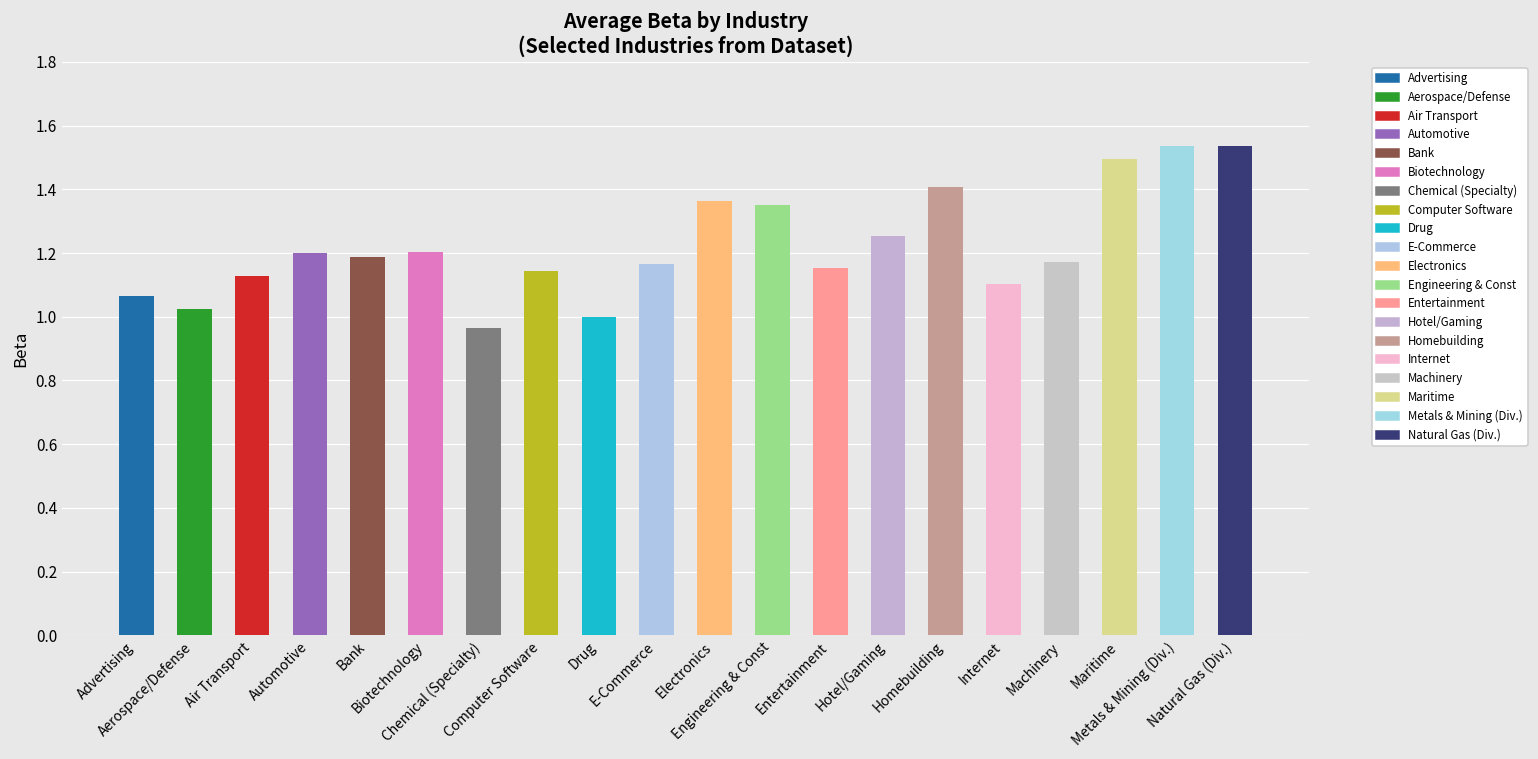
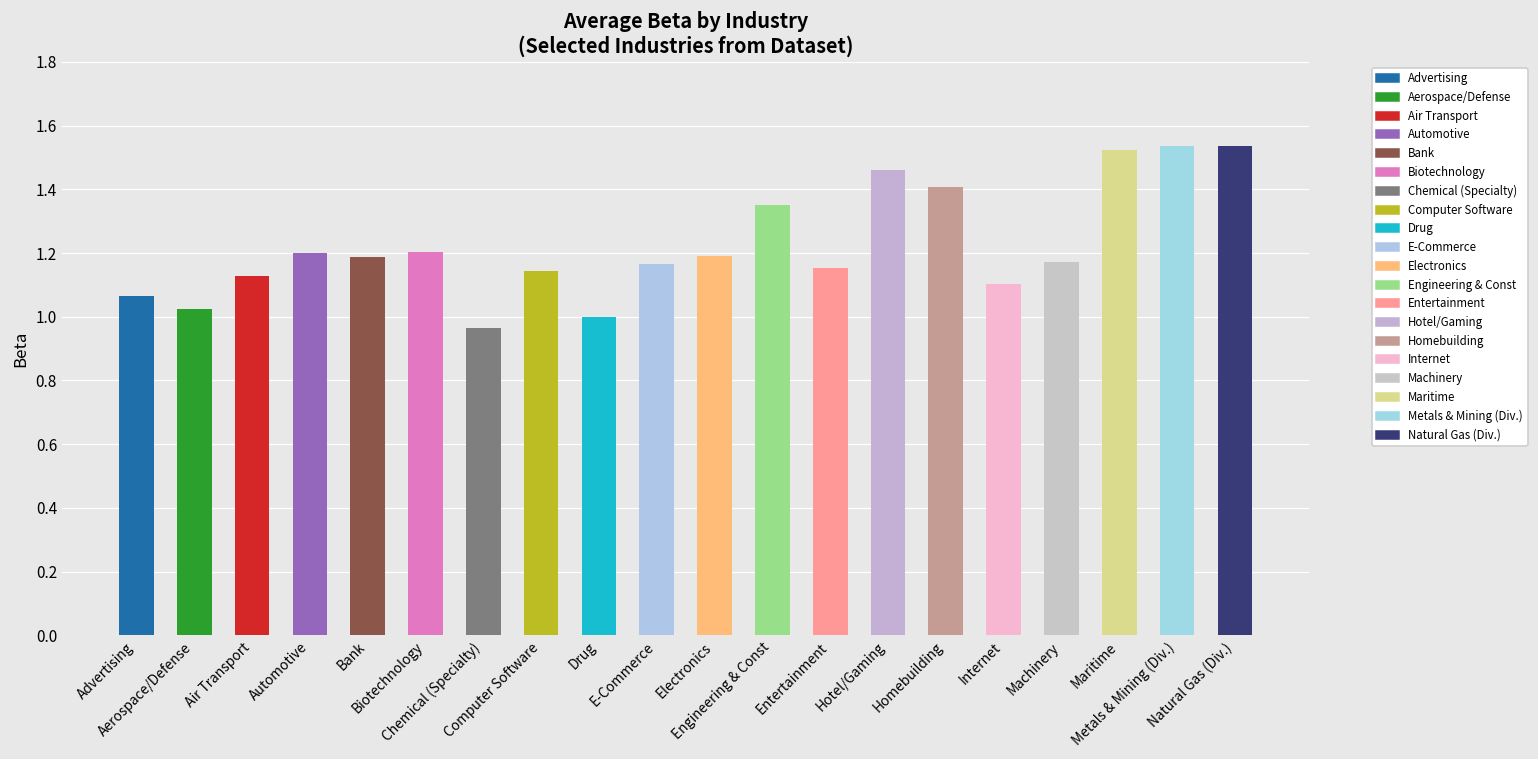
Electronics: 1.36 -> 1.19
Hotel/Gaming: 1.25 -> 1.46
Maritime: 1.49 -> 1.52
